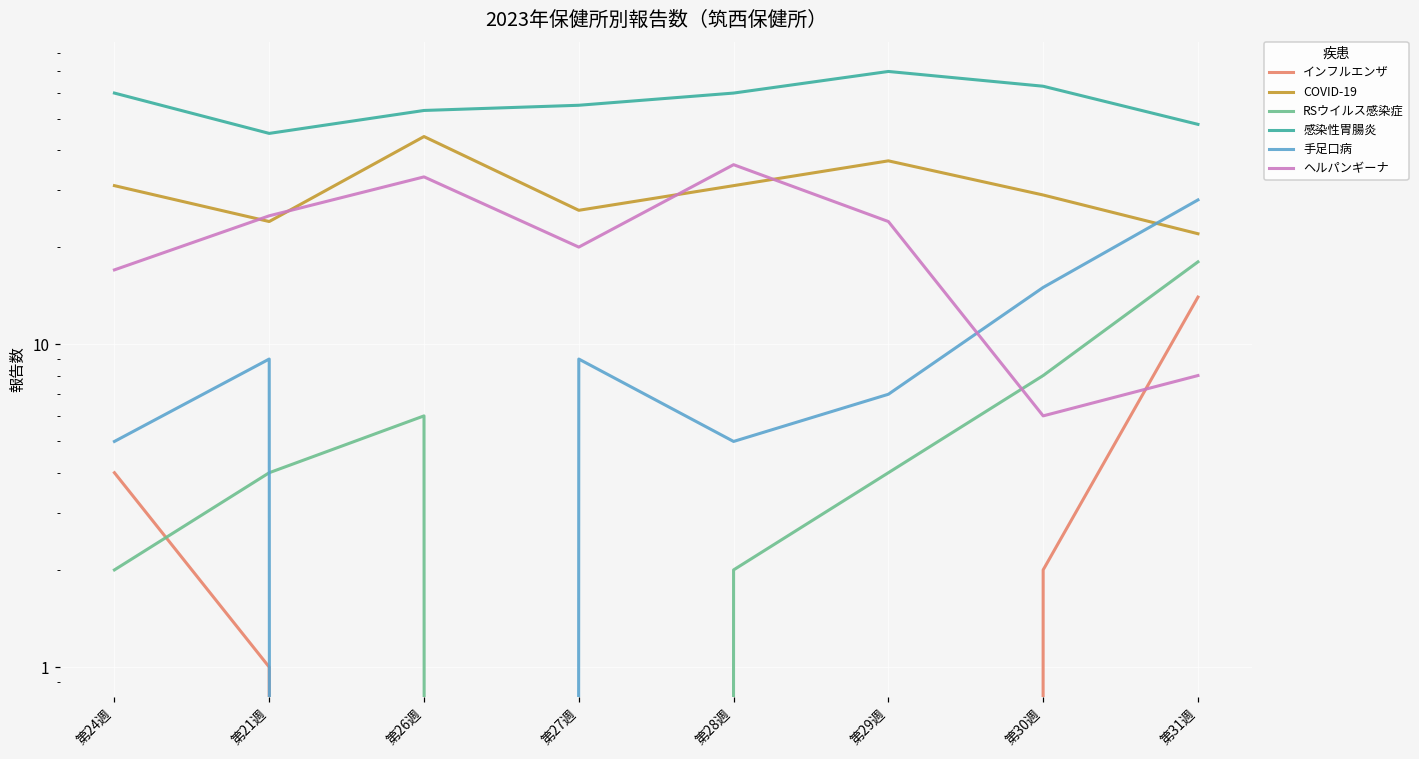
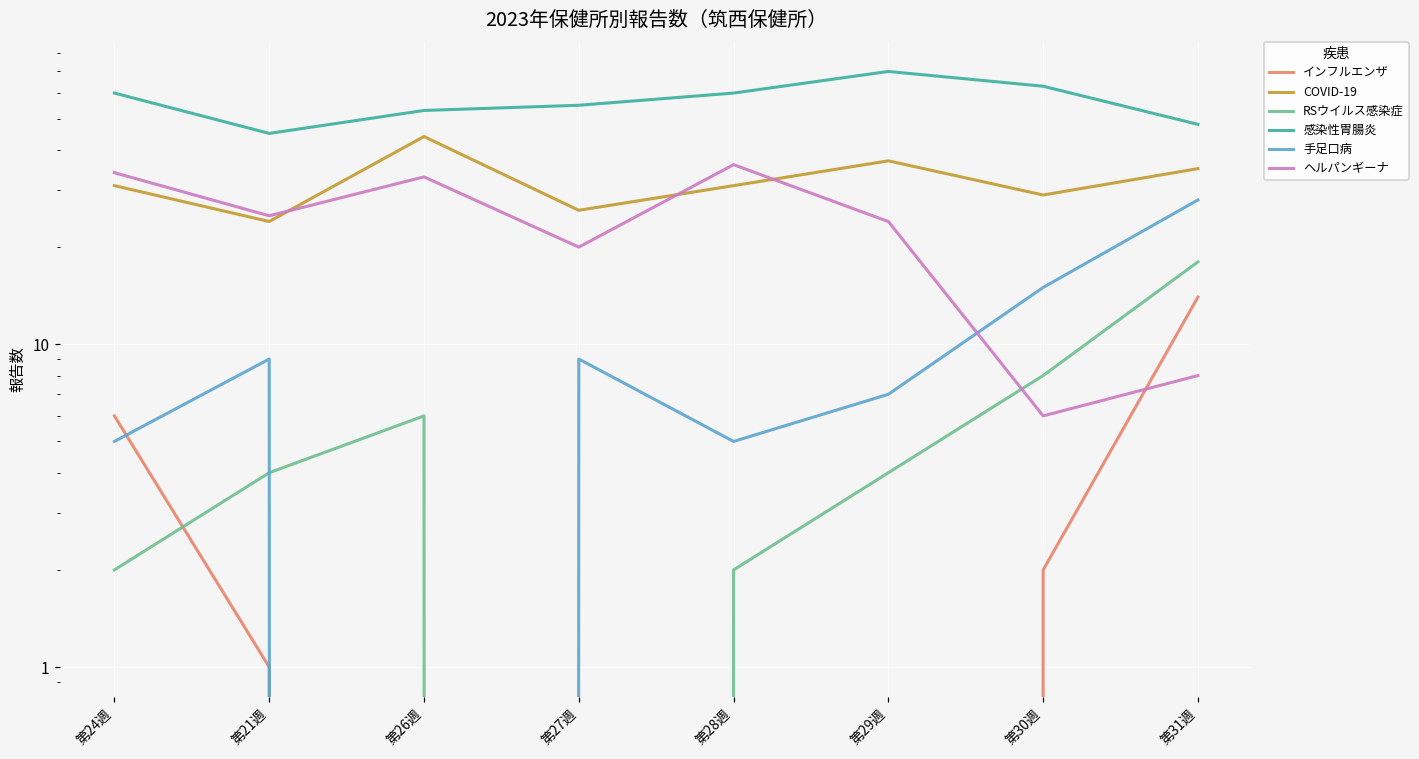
インフルエンザ, 第24週: 4 -> 6
ヘルパンギーナ, 第24週: 17 -> 34
COVID-19, 第31週: 22 -> 35
